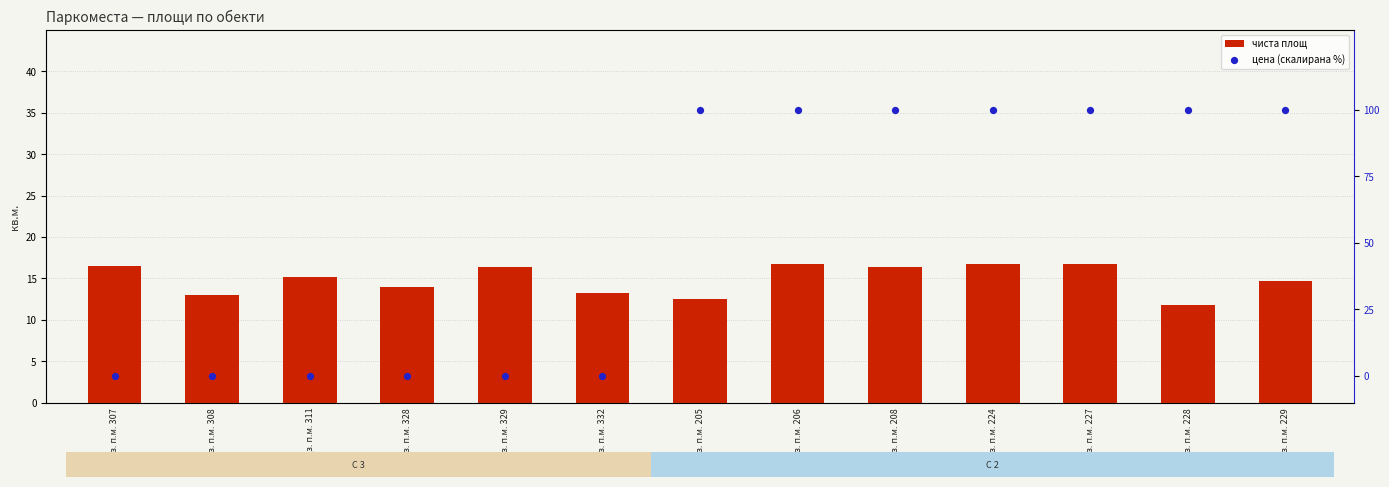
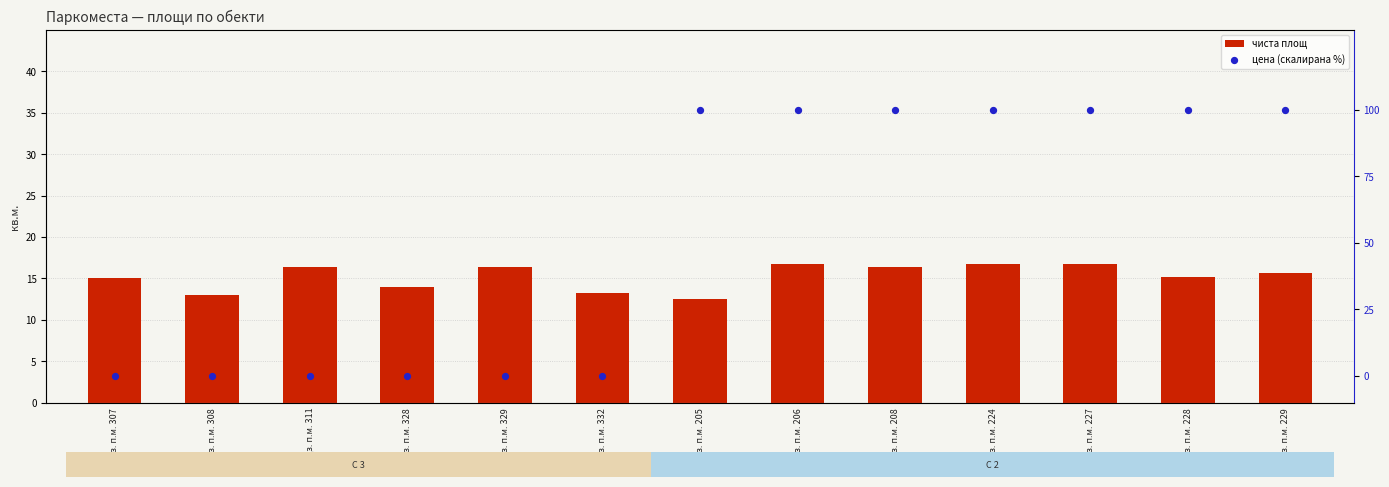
чиста площ, Подз. п.м. 307: 17 -> 15
чиста площ, Подз. п.м. 311: 15 -> 16
чиста площ, Подз. п.м. 228: 12 -> 15
чиста площ, Подз. п.м. 229: 15 -> 16
